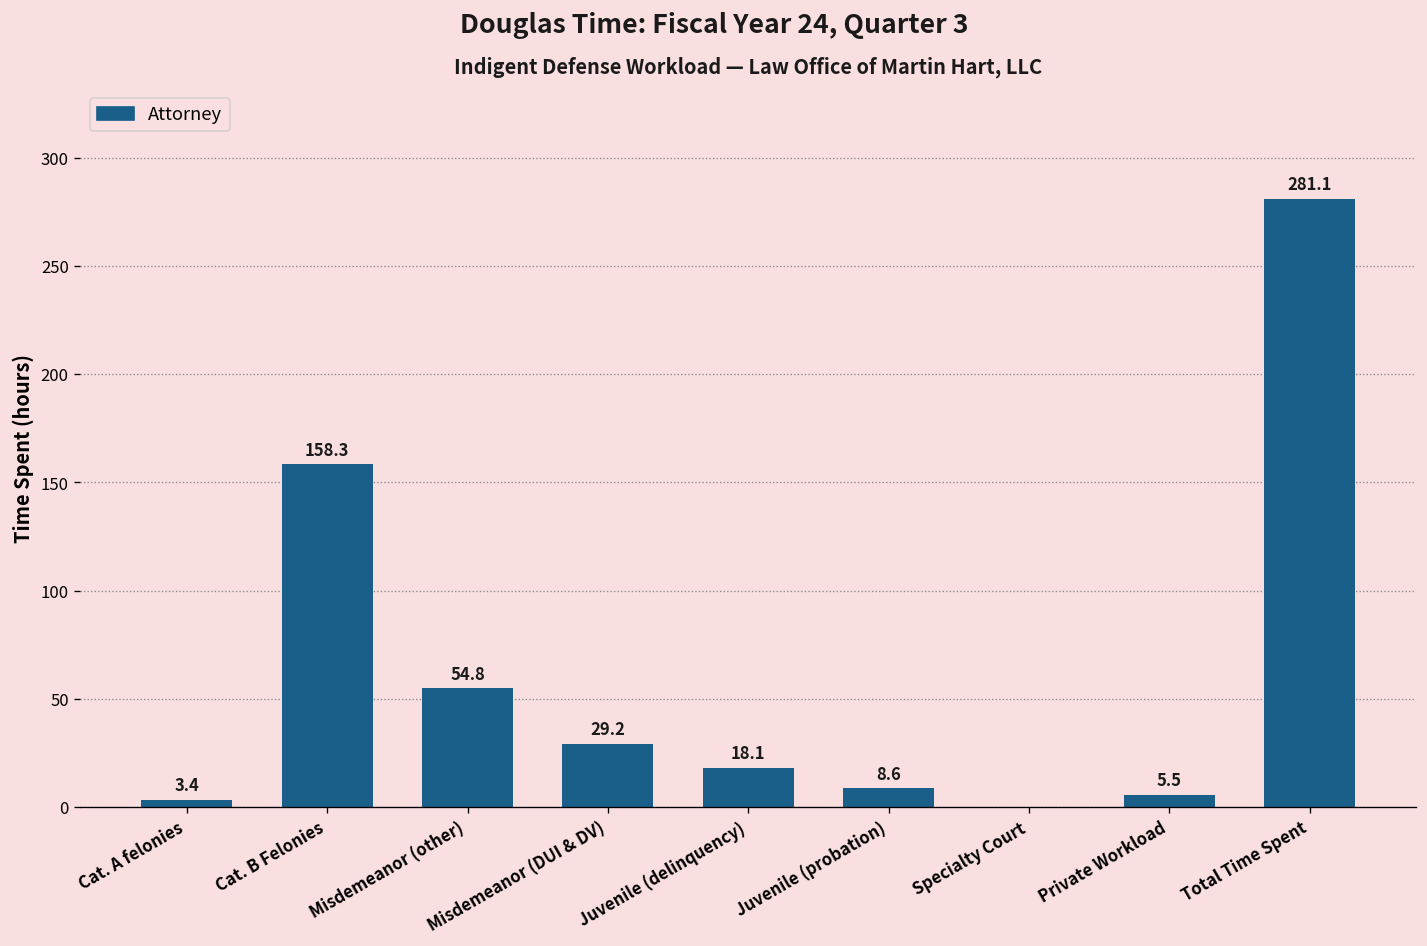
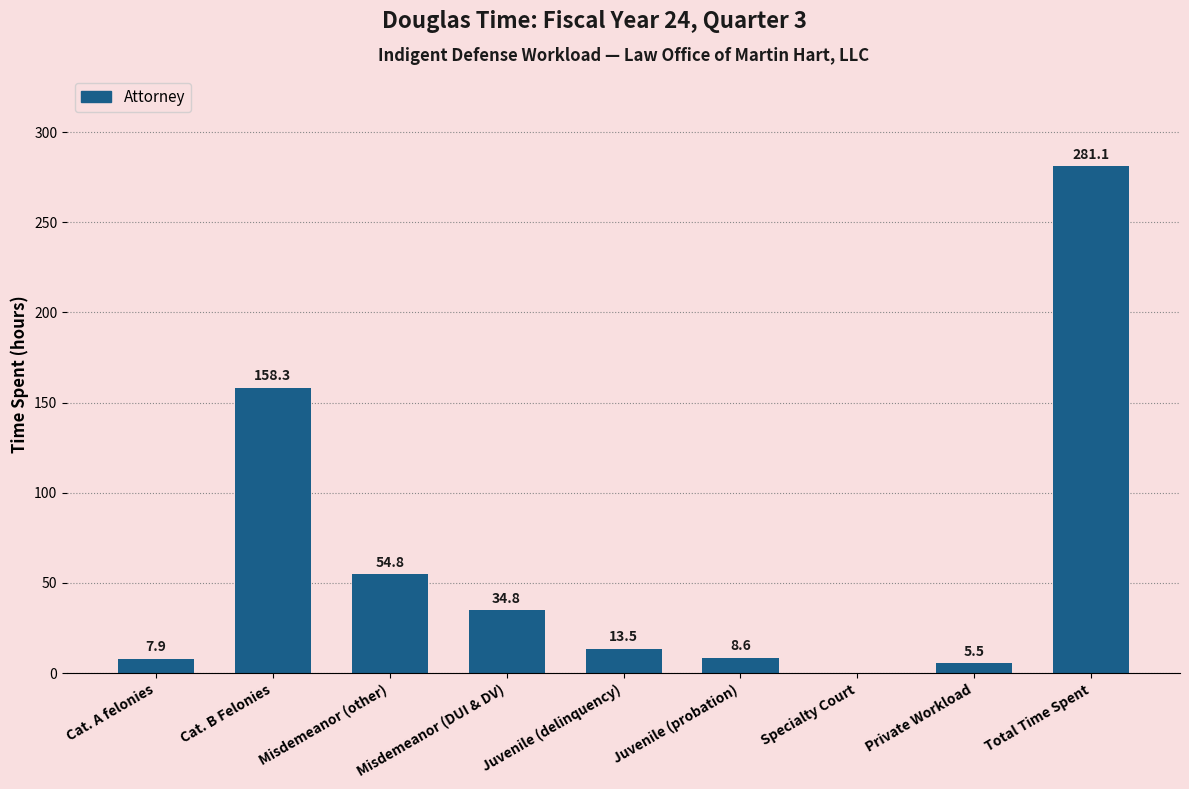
Cat. A felonies: 3.4 -> 7.9
Misdemeanor (DUI & DV): 29.2 -> 34.8
Juvenile (delinquency): 18.1 -> 13.5
